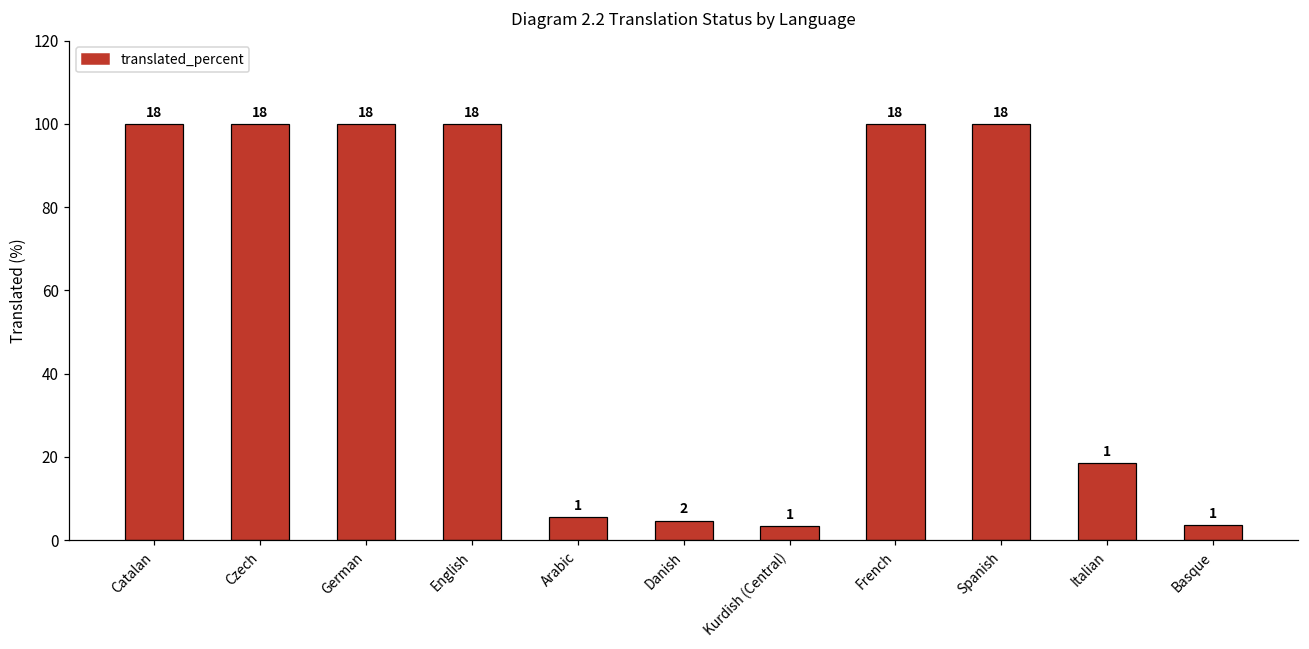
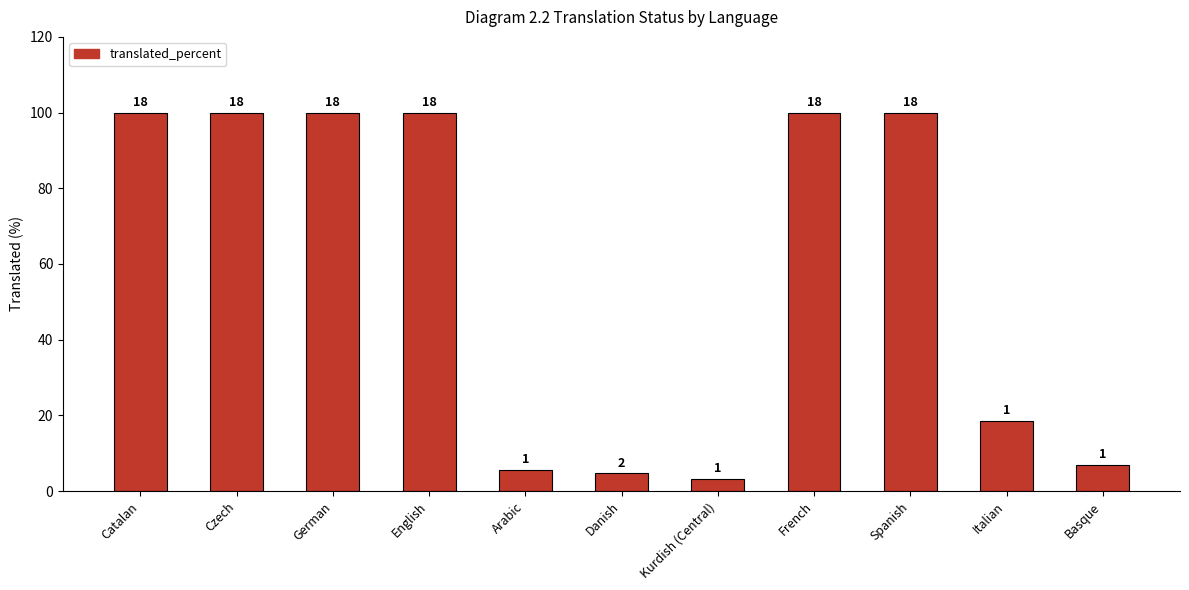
Basque: 4 -> 7
